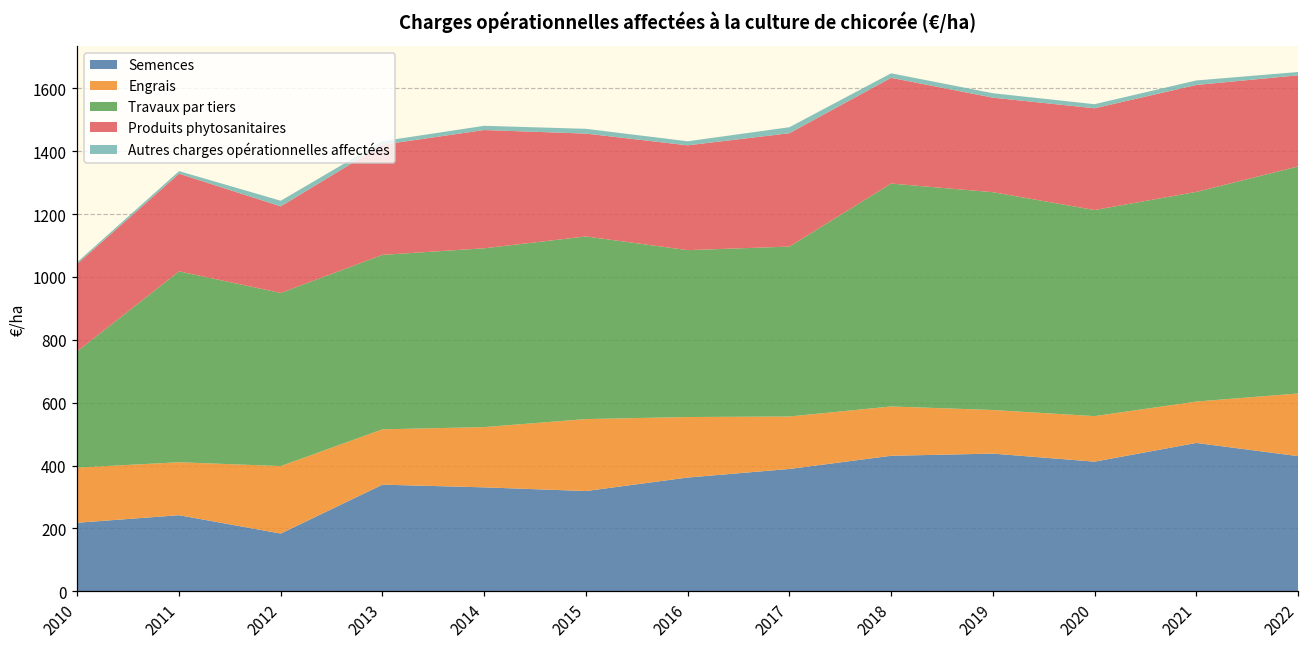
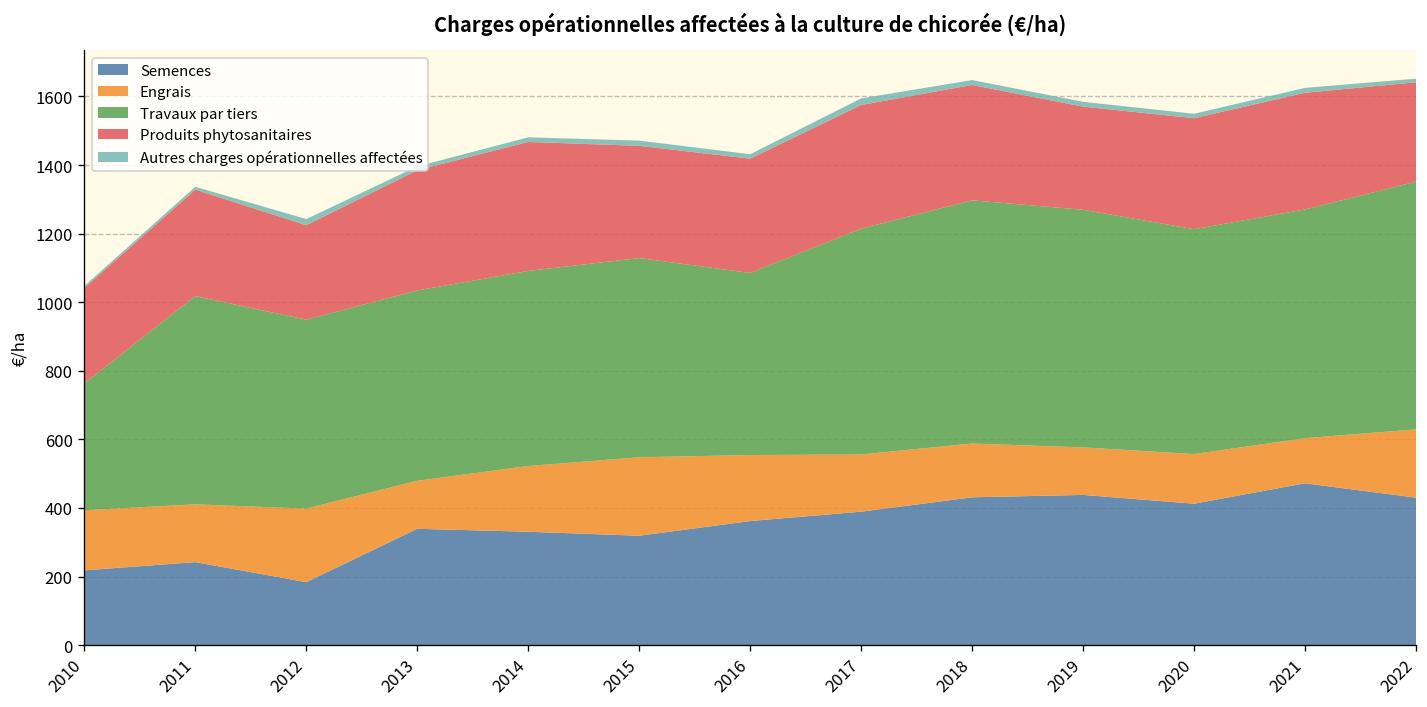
Engrais, 2013: 180 -> 140
Travaux par tiers, 2017: 540 -> 660
